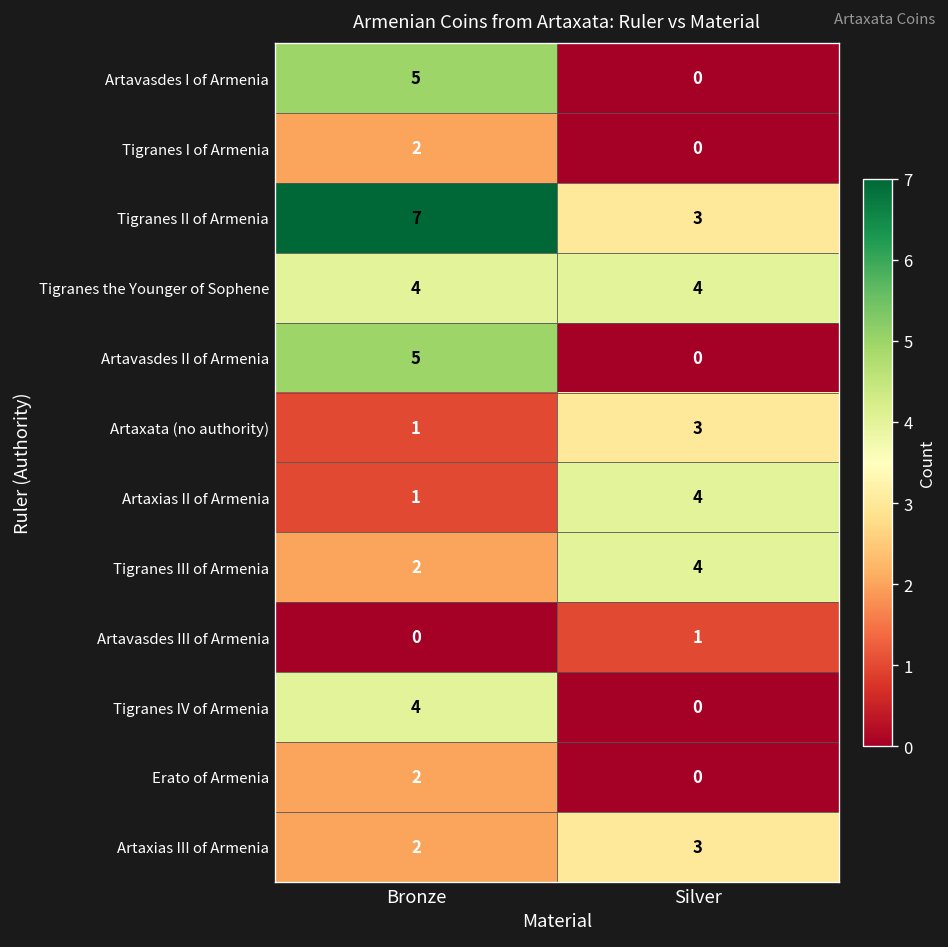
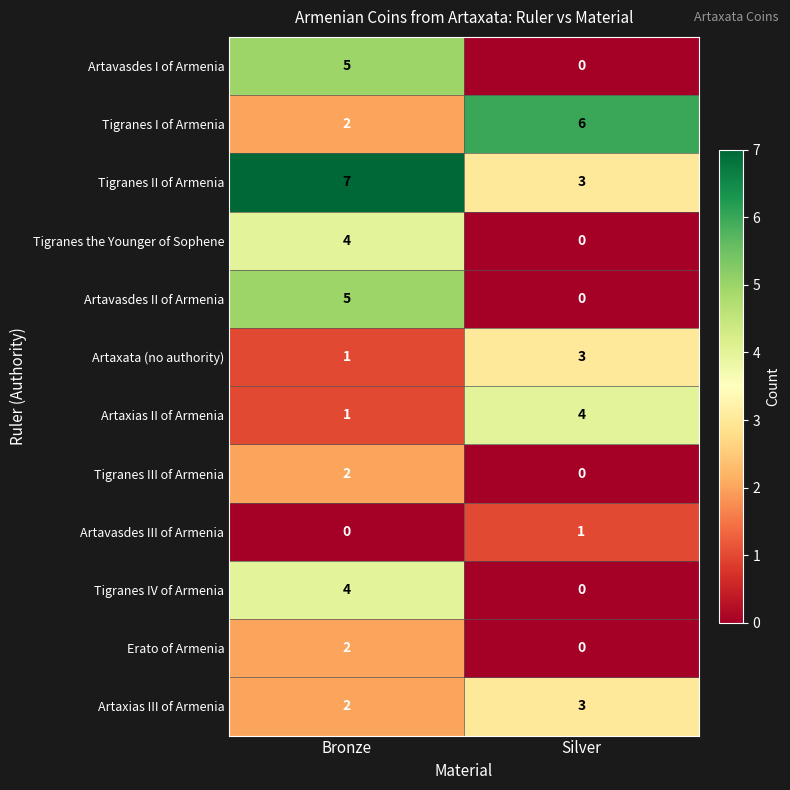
Tigranes I of Armenia, Silver: 0 -> 6
Tigranes the Younger of Sophene, Silver: 4 -> 0
Tigranes III of Armenia, Silver: 4 -> 0
